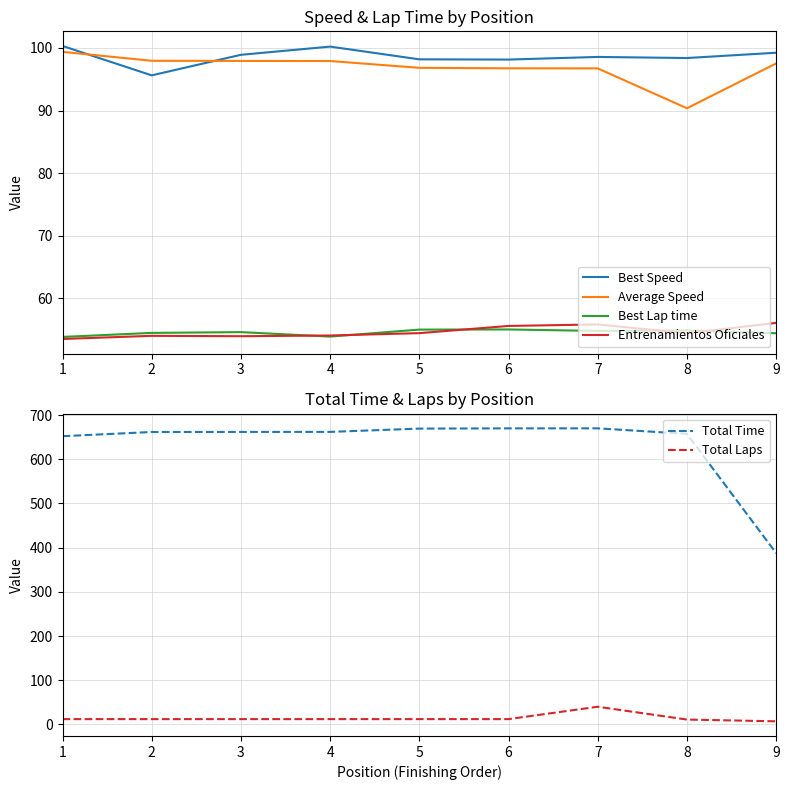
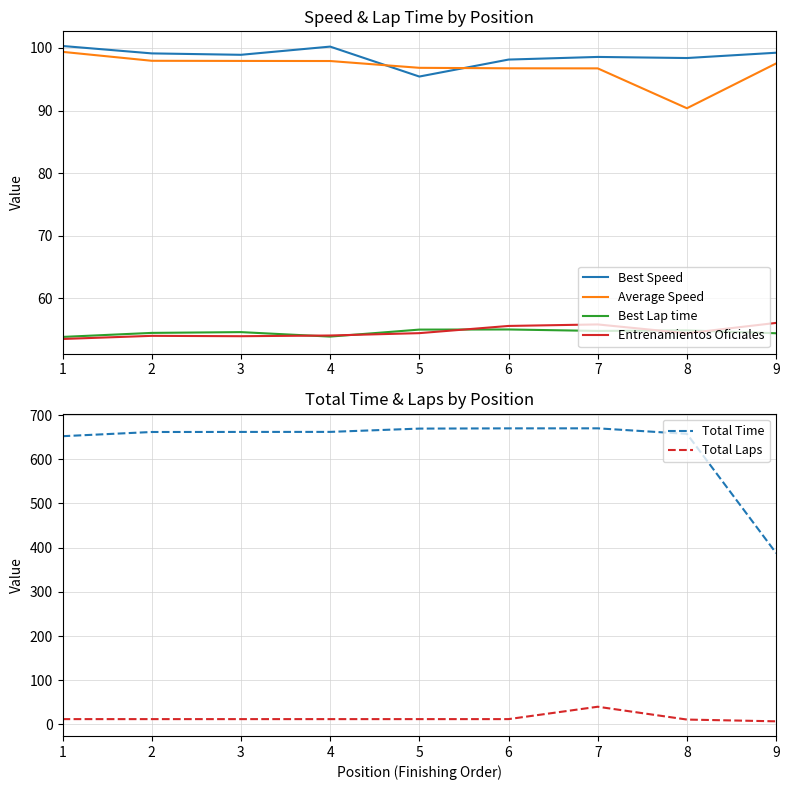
Speed & Lap Time by Position, Best Speed, 2: 96 -> 99
Speed & Lap Time by Position, Best Speed, 5: 98 -> 95
